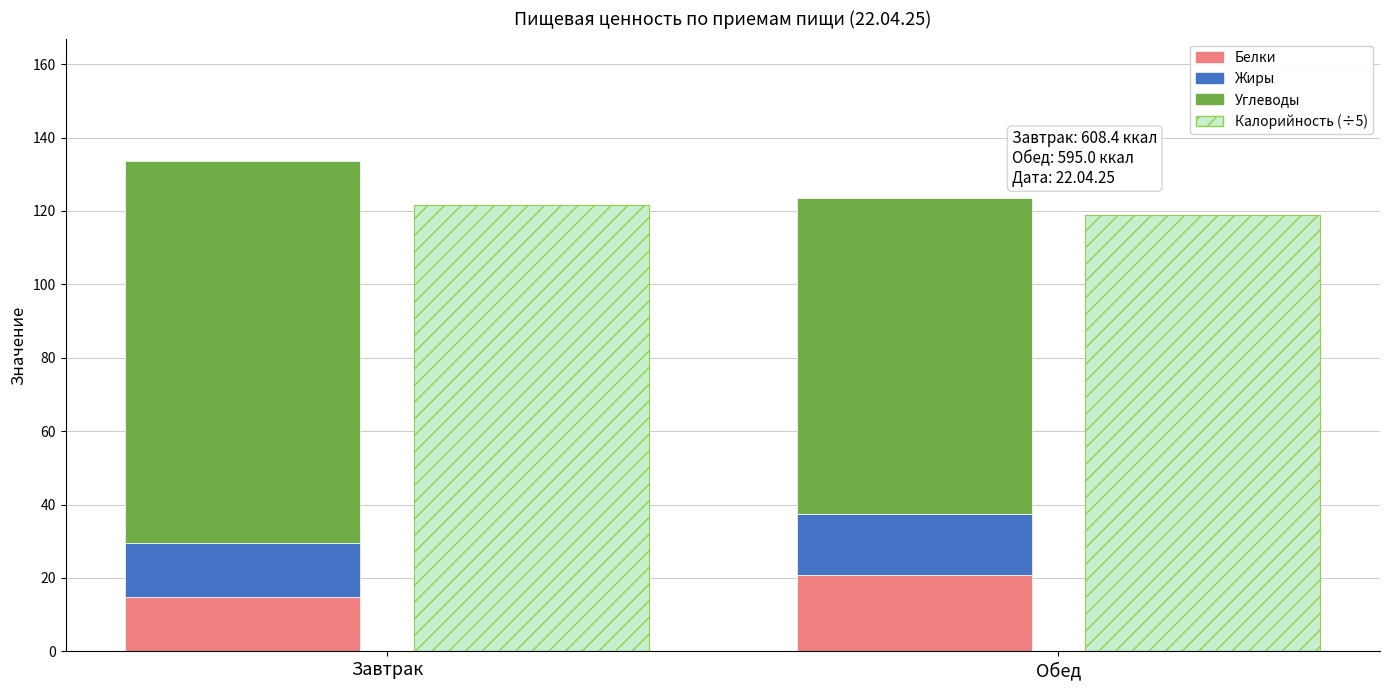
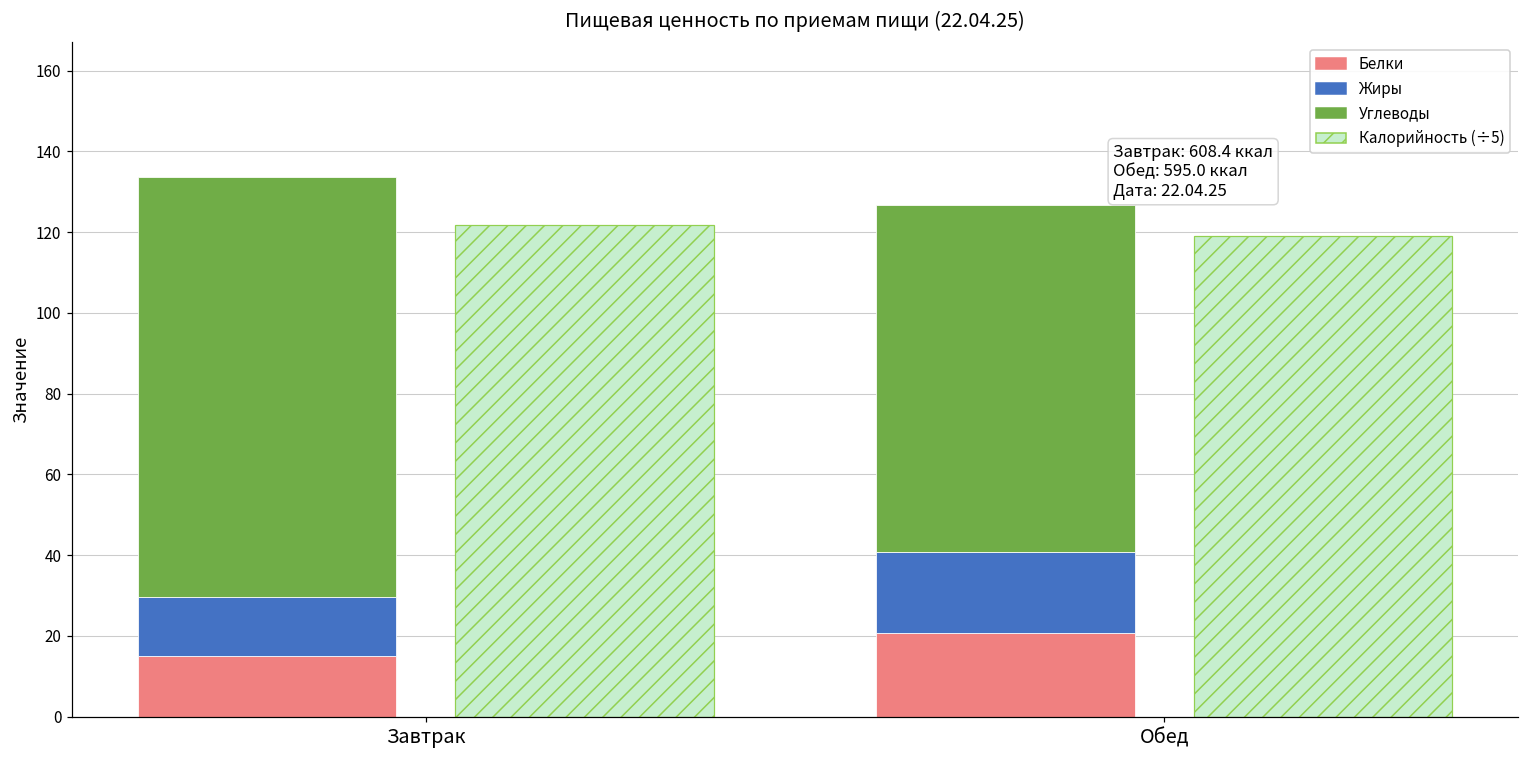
Жиры, Обед: 17 -> 20
